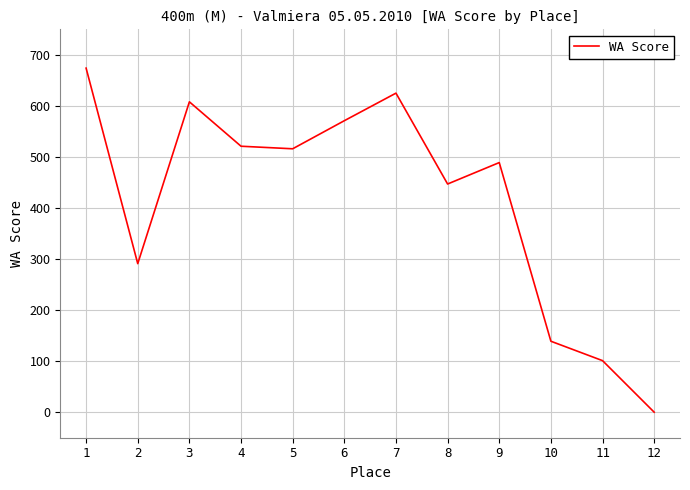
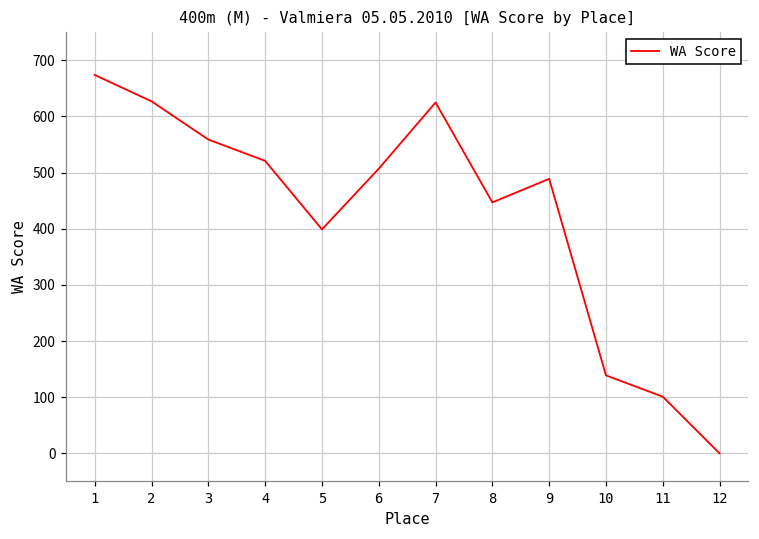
2: 290 -> 630
3: 610 -> 560
5: 520 -> 400
6: 570 -> 510
